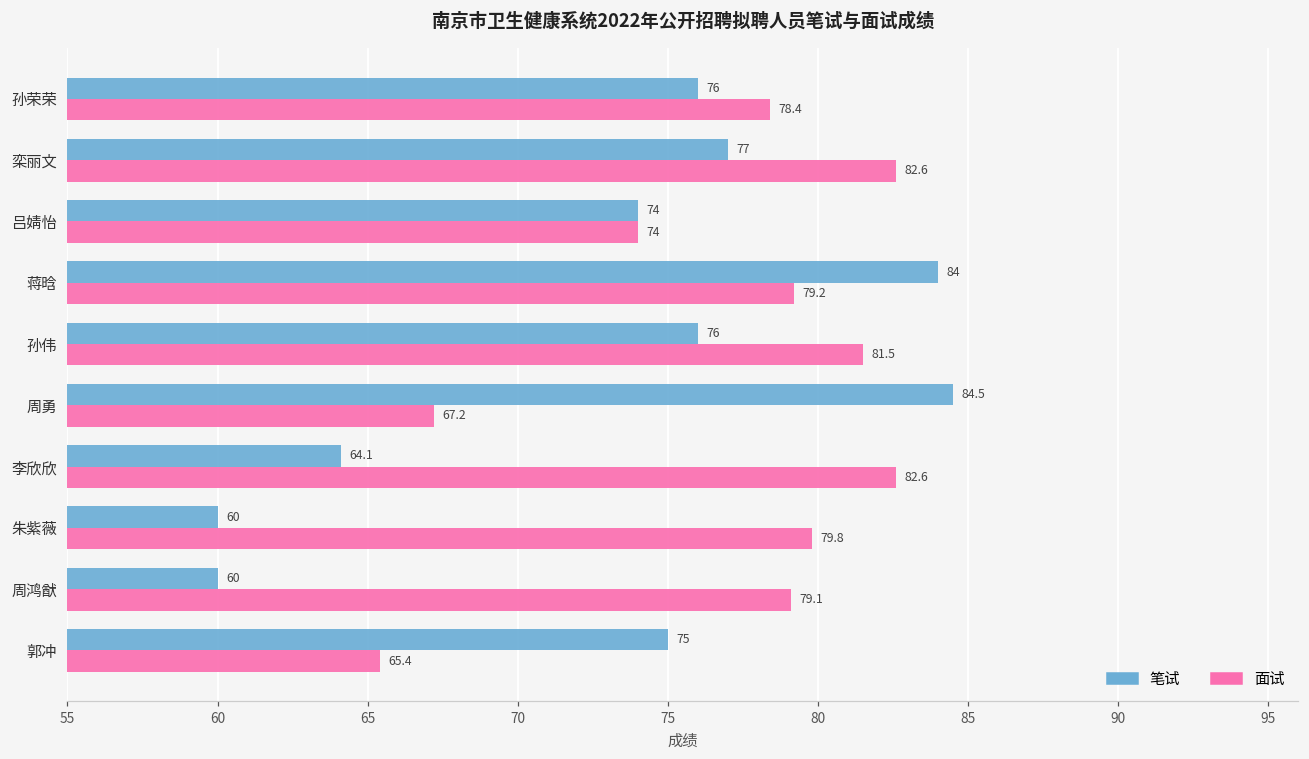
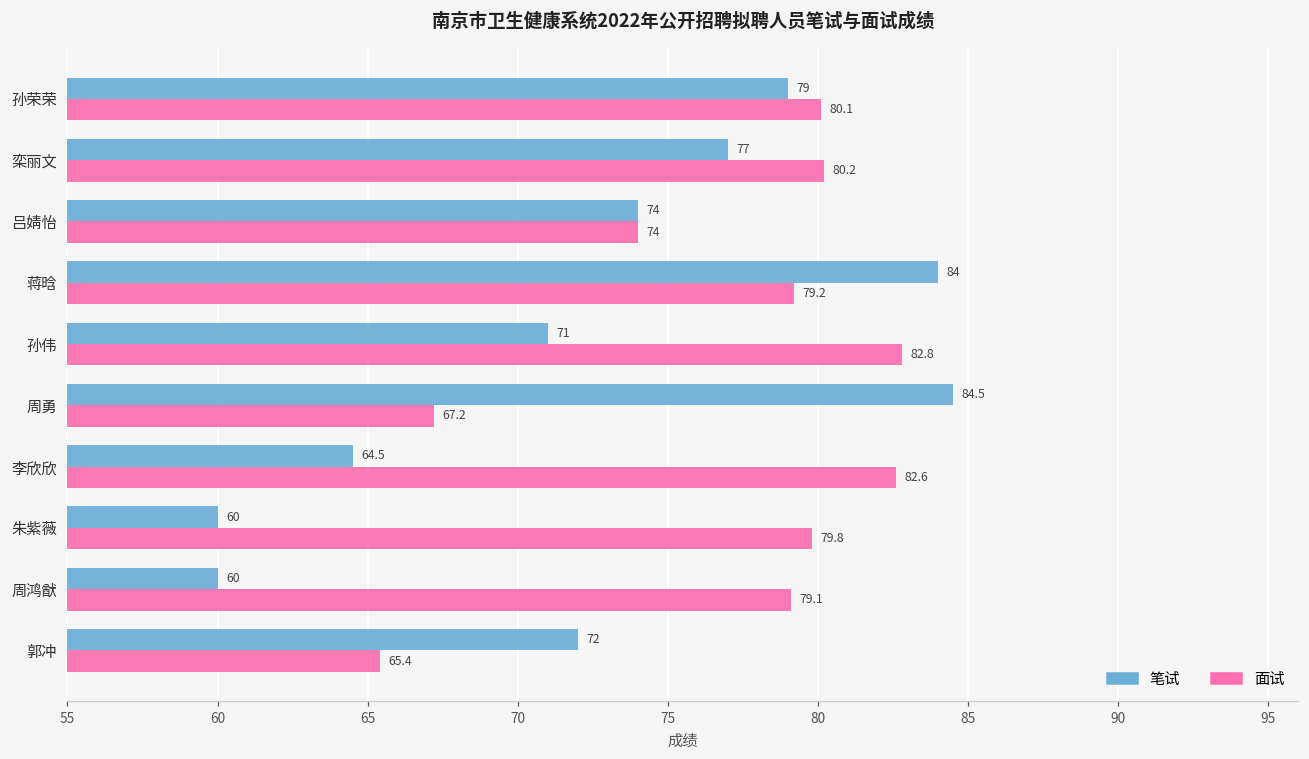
笔试, 孙荣荣: 76 -> 79
面试, 孙荣荣: 78.4 -> 80.1
面试, 栾丽文: 82.6 -> 80.2
笔试, 孙伟: 76 -> 71
面试, 孙伟: 81.5 -> 82.8
笔试, 李欣欣: 64.1 -> 64.5
笔试, 郭冲: 75 -> 72
